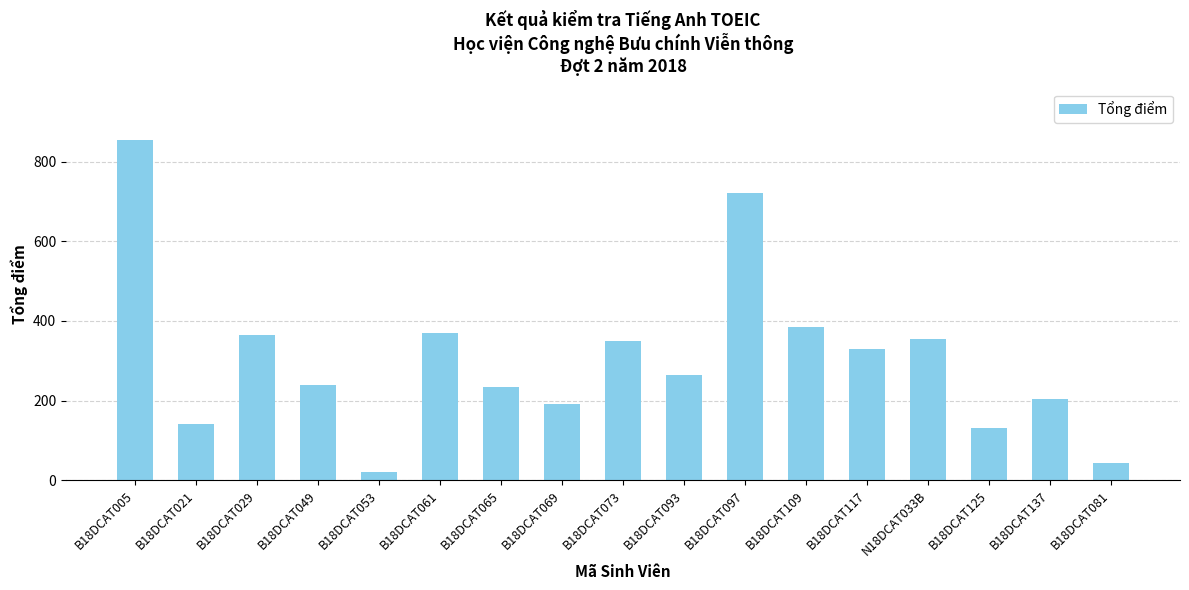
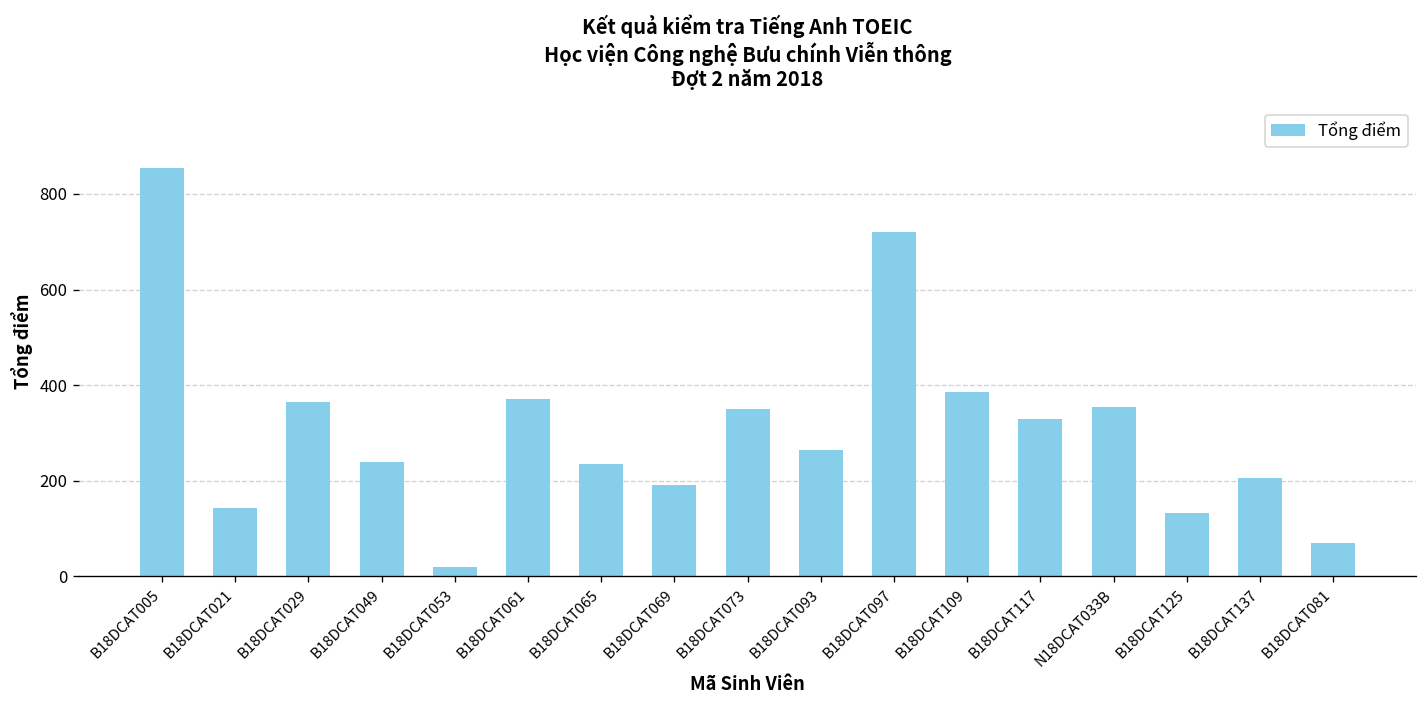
B18DCAT081: 40 -> 70
